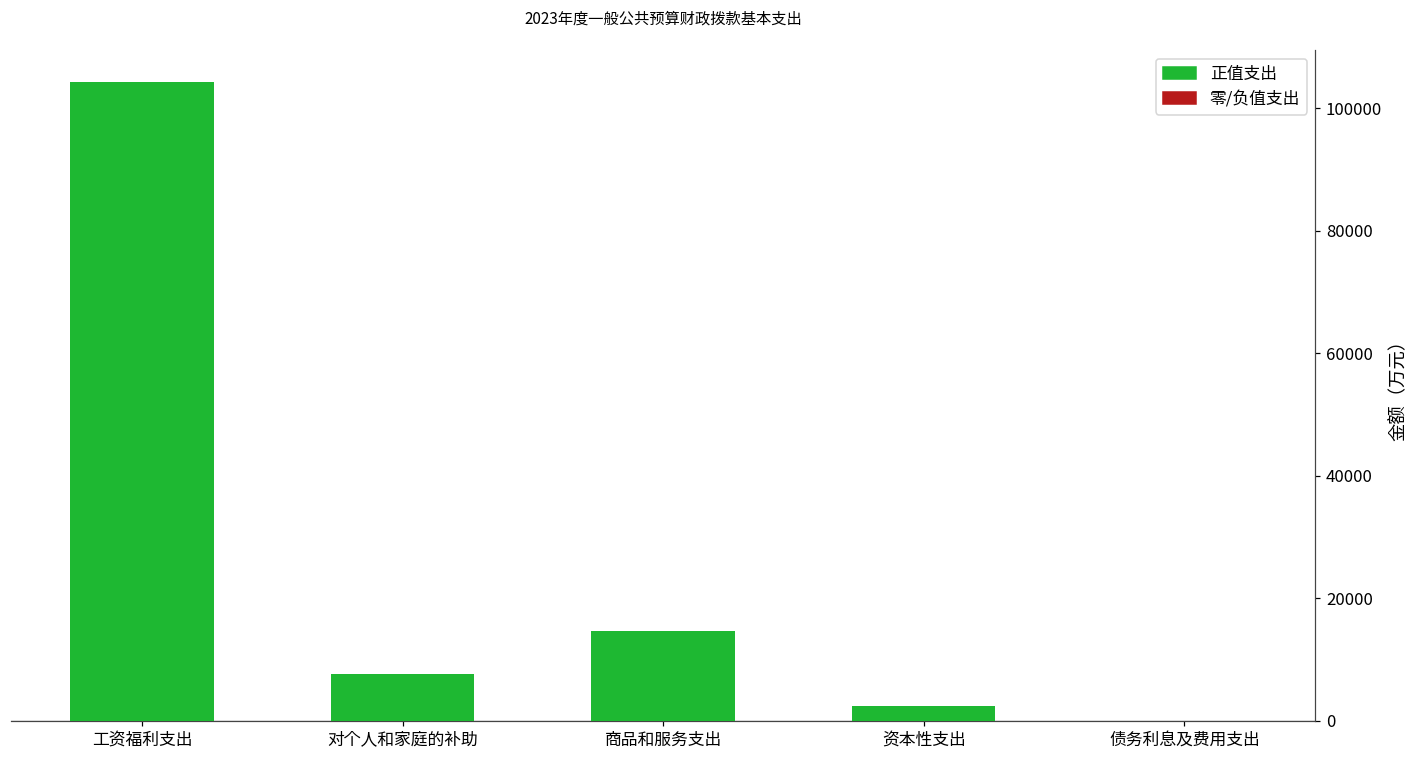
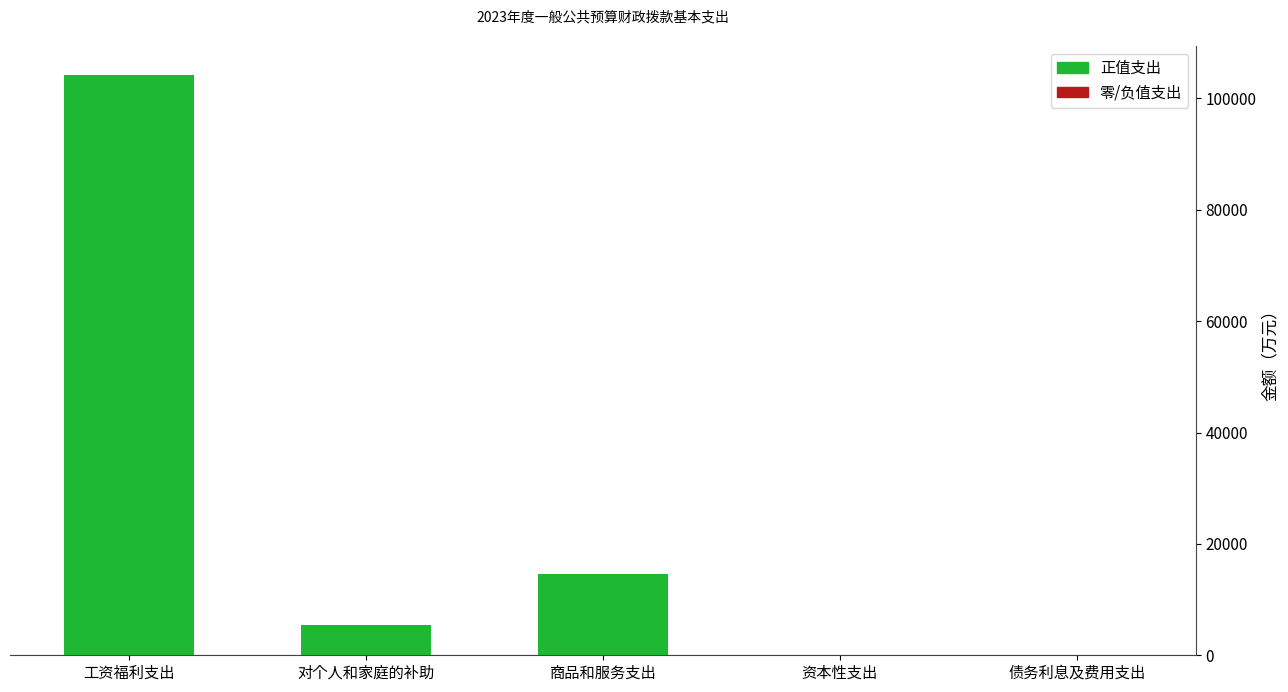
对个人和家庭的补助: 8000 -> 5000
资本性支出: 2000 -> 0
